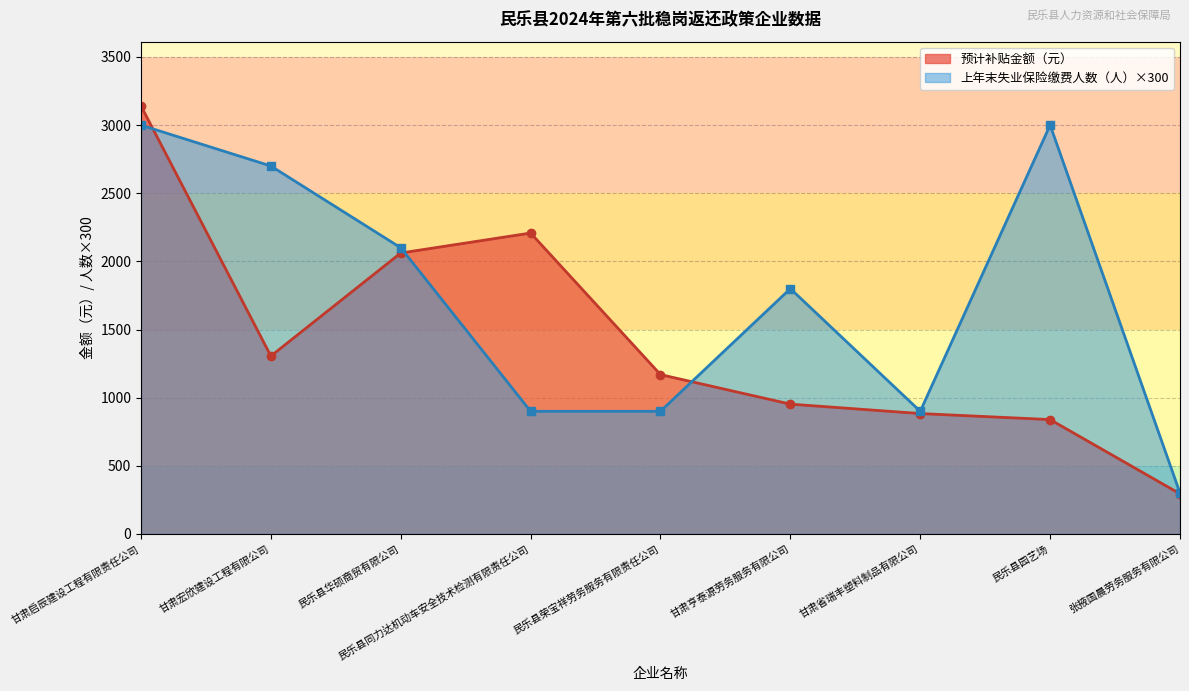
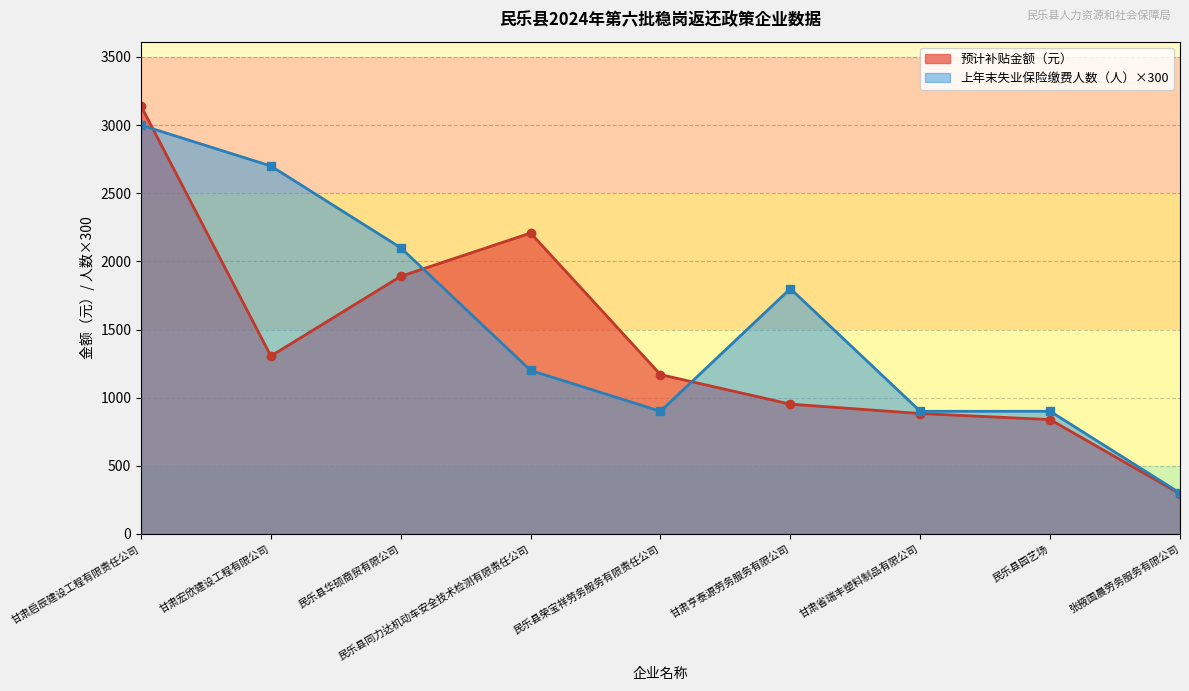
预计补贴金额（元）, 民乐县华硕商贸有限公司: 2060 -> 1890
上年末失业保险缴费人数（人）×300, 民乐县同力达机动车安全技术检测有限责任公司: 900 -> 1200
上年末失业保险缴费人数（人）×300, 民乐县园艺场: 3000 -> 900
